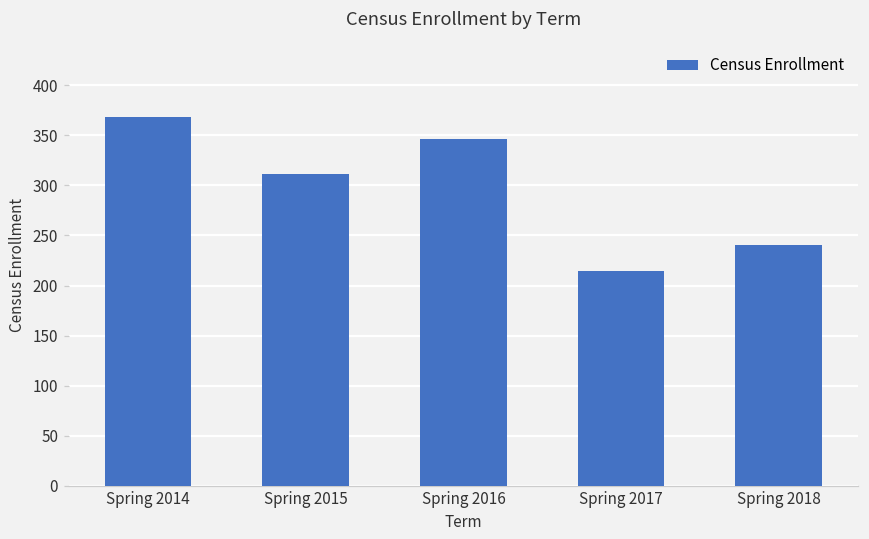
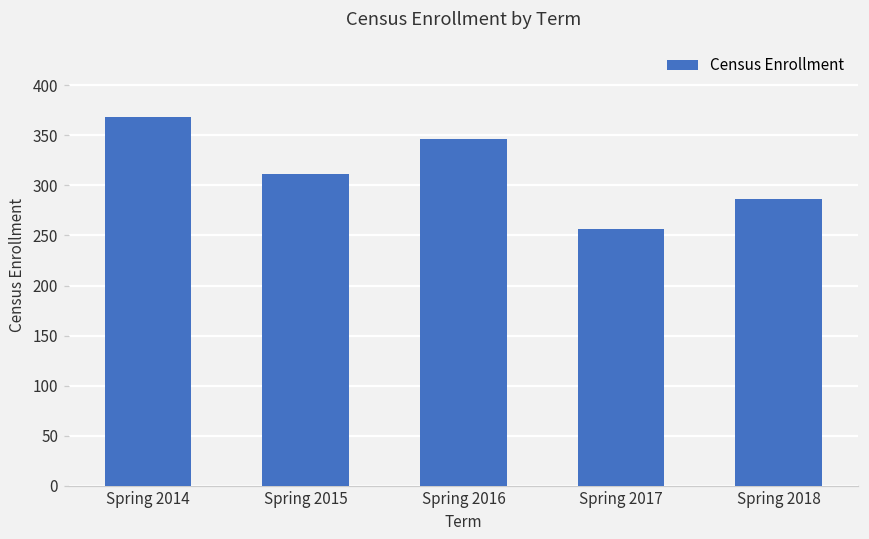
Spring 2017: 210 -> 260
Spring 2018: 240 -> 290
